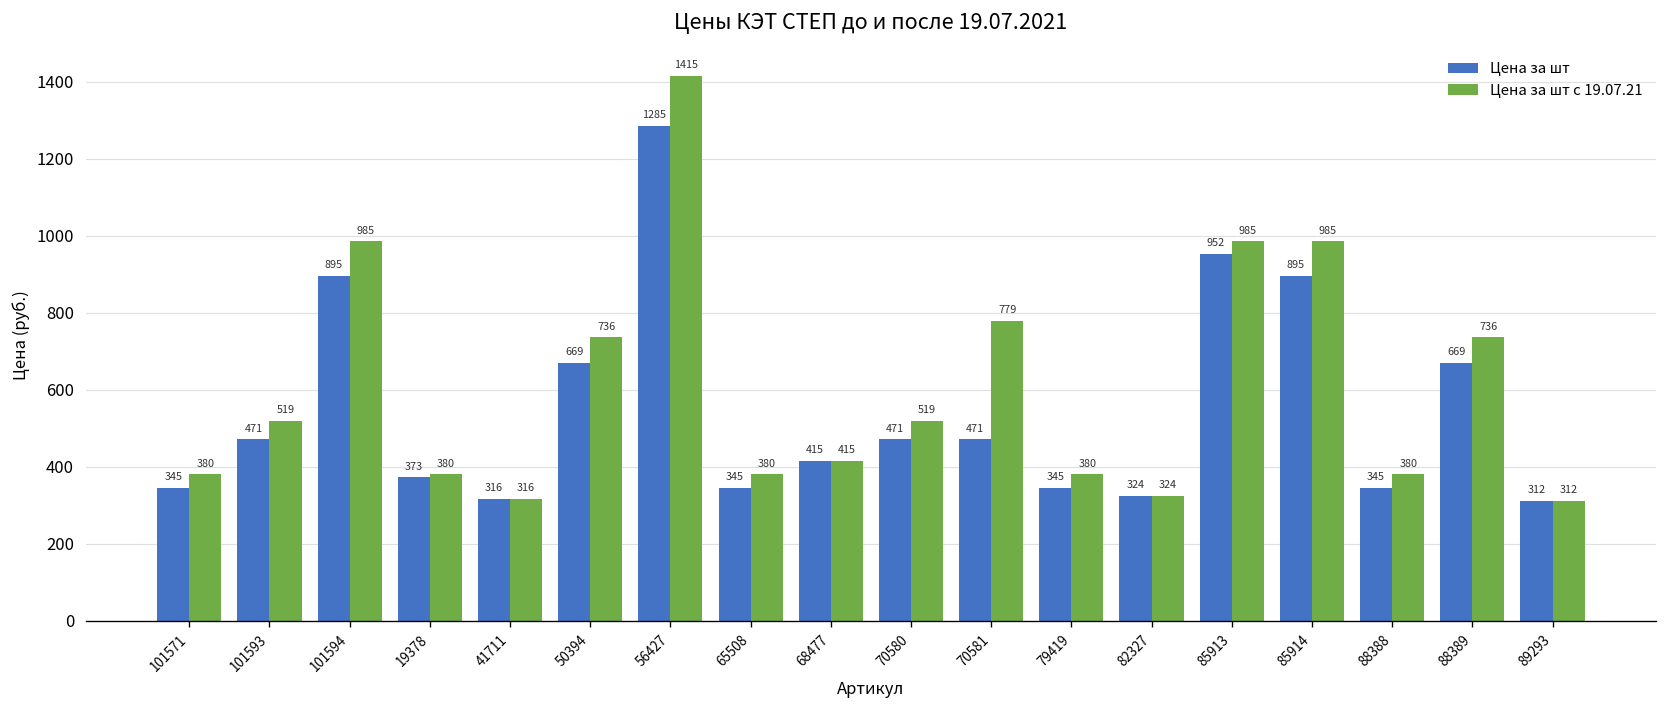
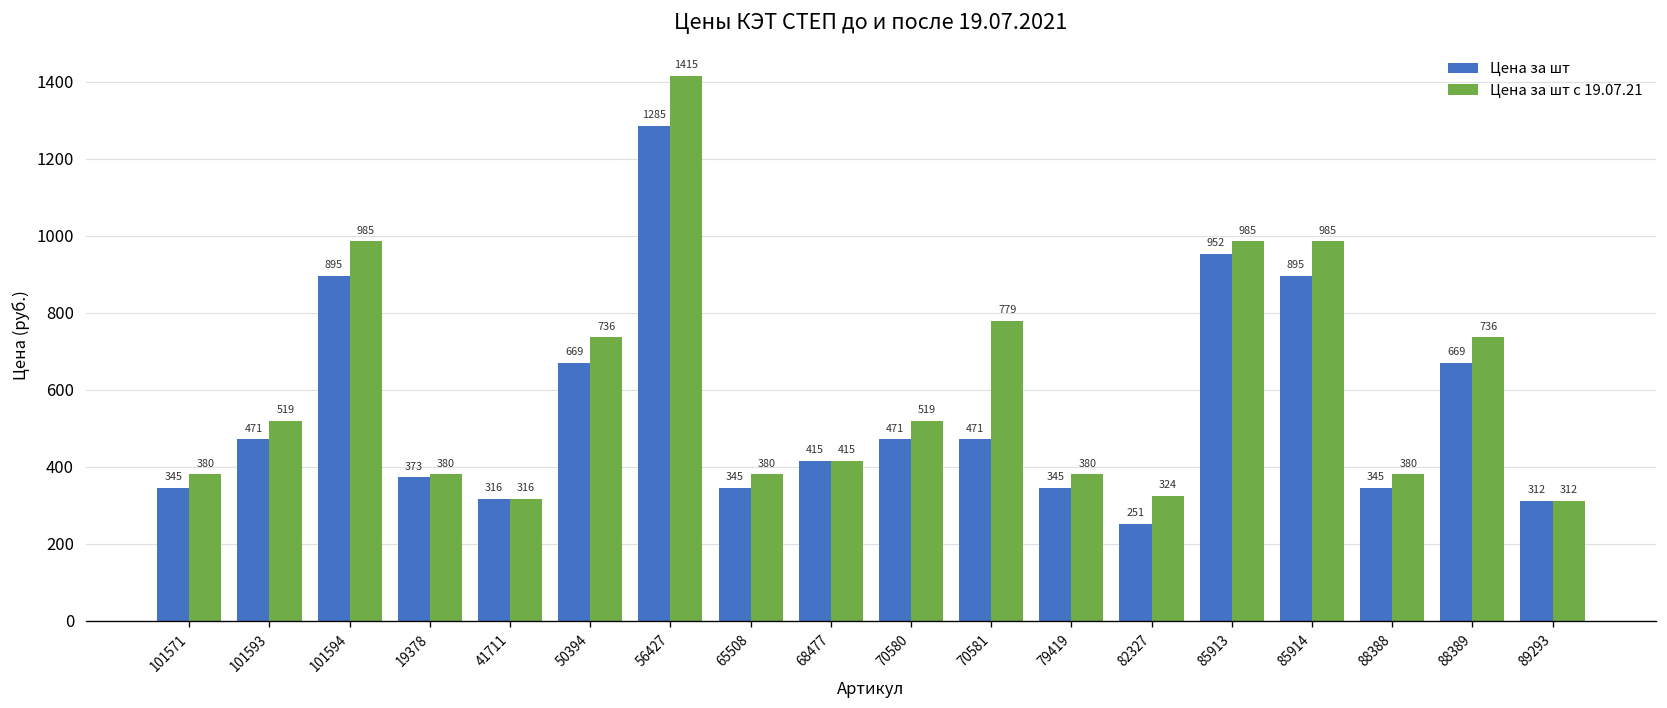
Цена за шт, 82327: 324 -> 251
